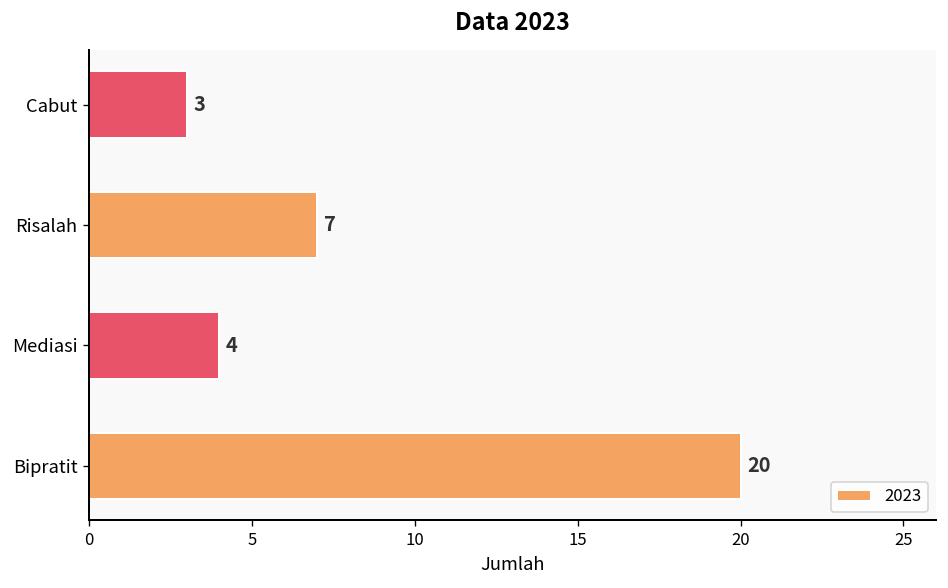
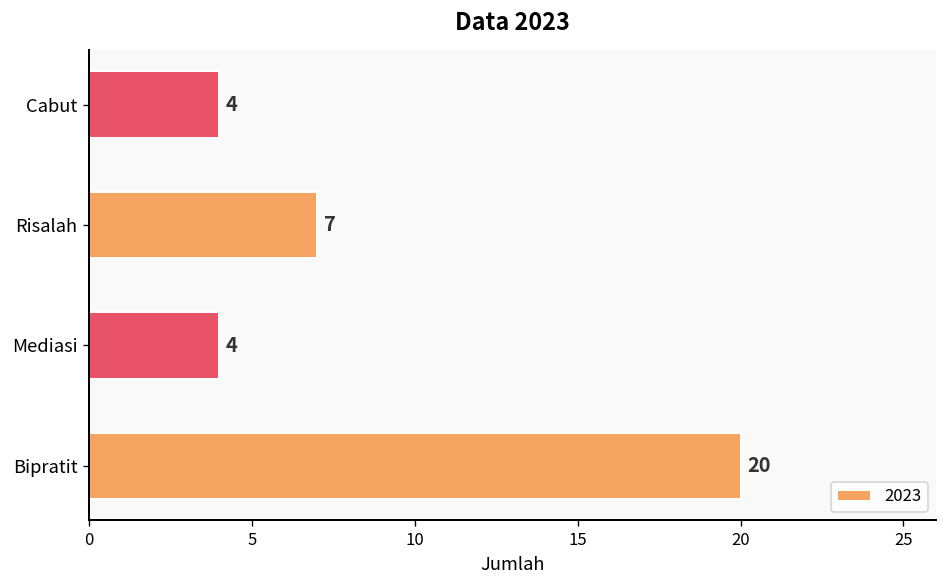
Cabut: 3 -> 4
